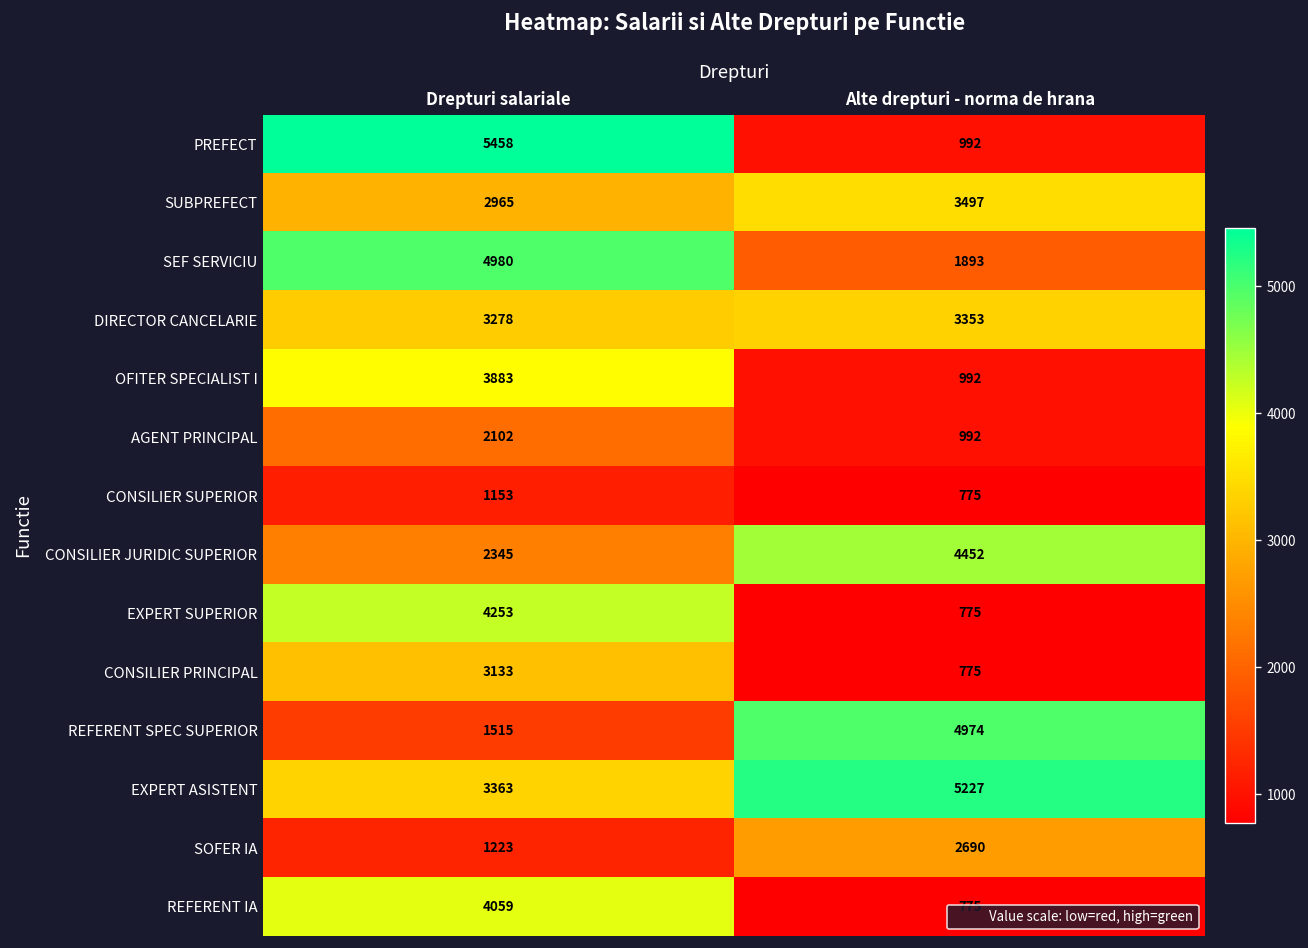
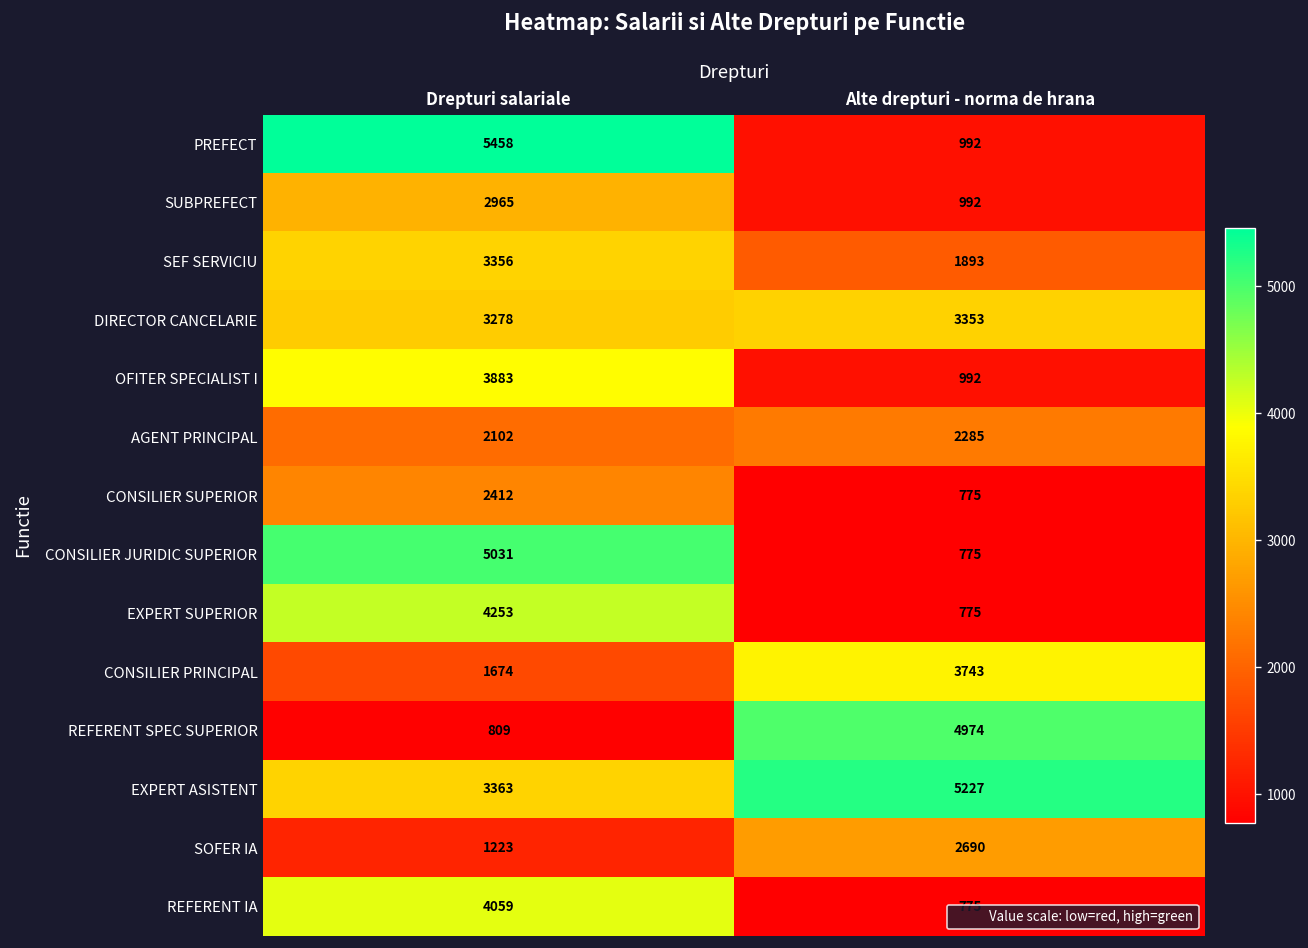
SUBPREFECT, Alte drepturi - norma de hrana: 3497 -> 992
SEF SERVICIU, Drepturi salariale: 4980 -> 3356
AGENT PRINCIPAL, Alte drepturi - norma de hrana: 992 -> 2285
CONSILIER SUPERIOR, Drepturi salariale: 1153 -> 2412
CONSILIER JURIDIC SUPERIOR, Drepturi salariale: 2345 -> 5031
CONSILIER JURIDIC SUPERIOR, Alte drepturi - norma de hrana: 4452 -> 775
CONSILIER PRINCIPAL, Drepturi salariale: 3133 -> 1674
CONSILIER PRINCIPAL, Alte drepturi - norma de hrana: 775 -> 3743
REFERENT SPEC SUPERIOR, Drepturi salariale: 1515 -> 809
